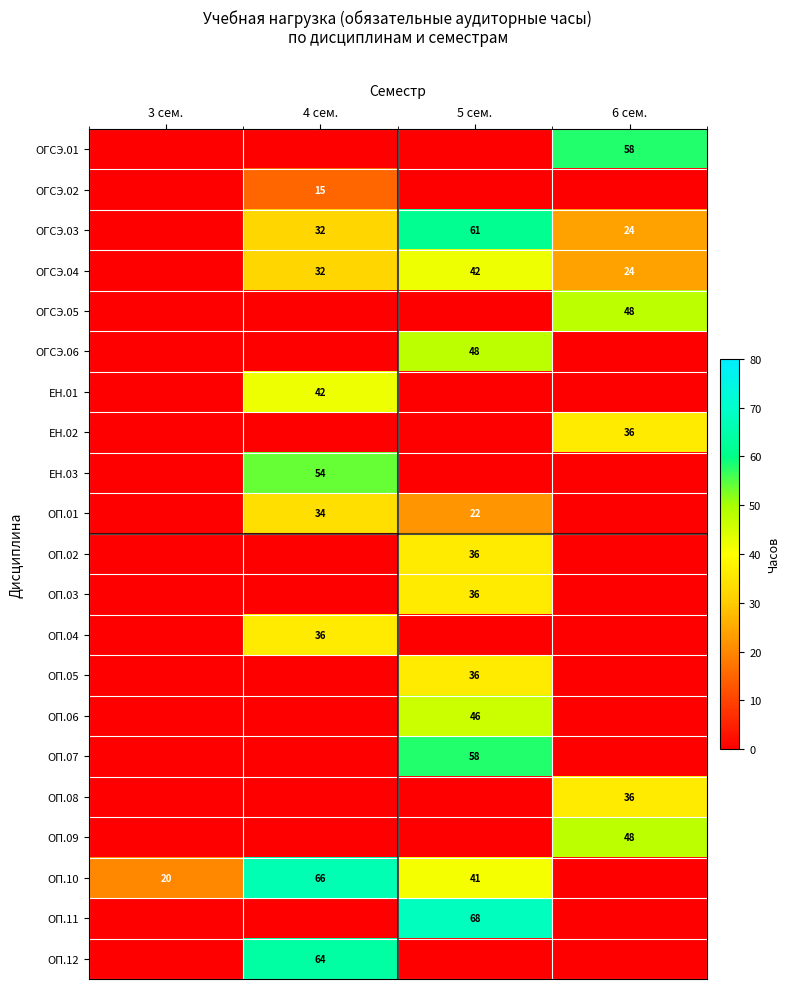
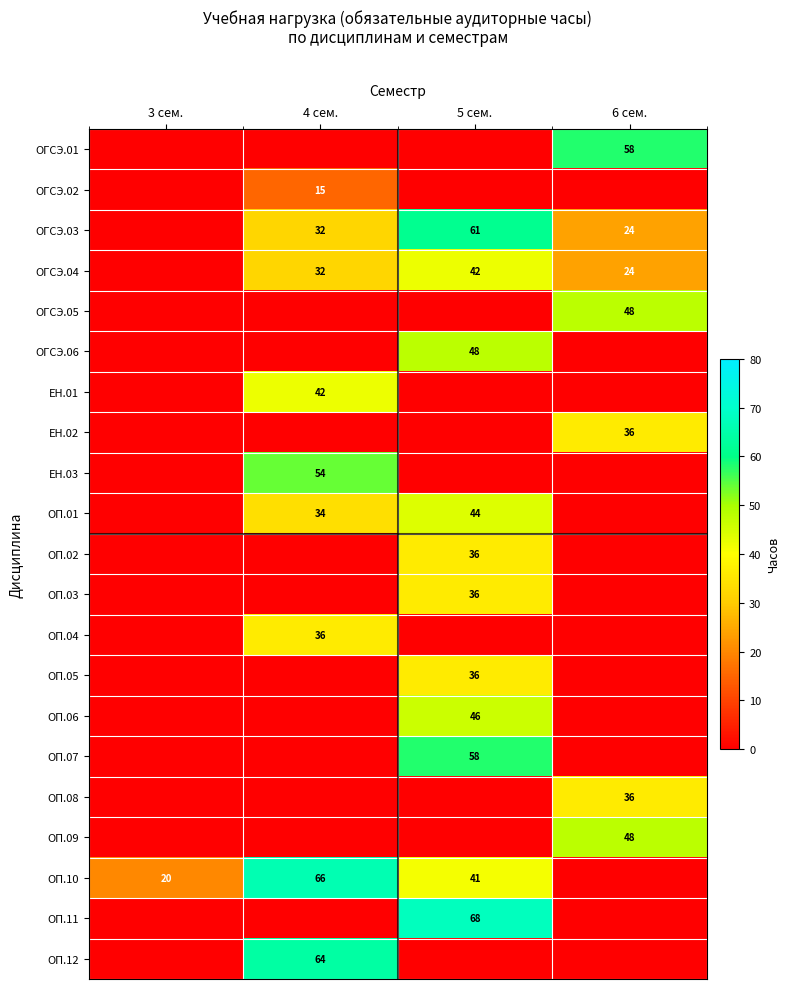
ОП.01, 5 сем.: 22 -> 44
